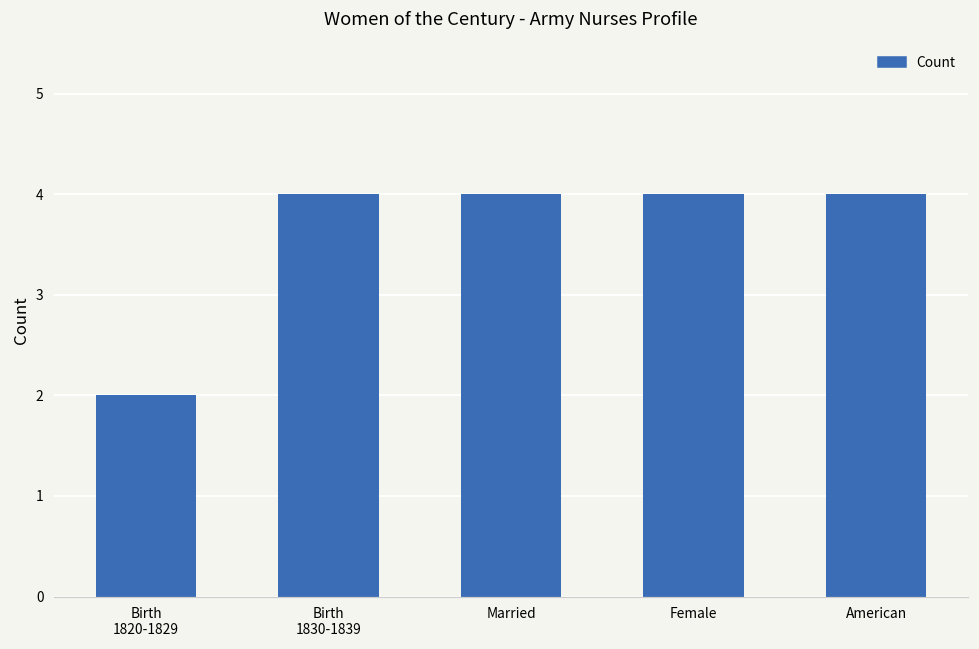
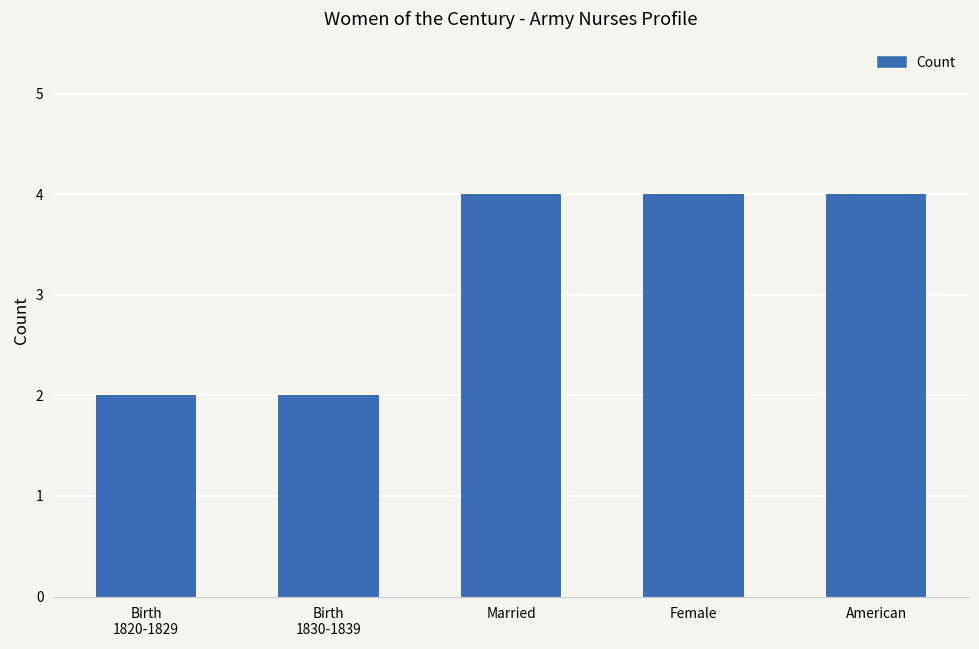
Birth 1830-1839: 4 -> 2
